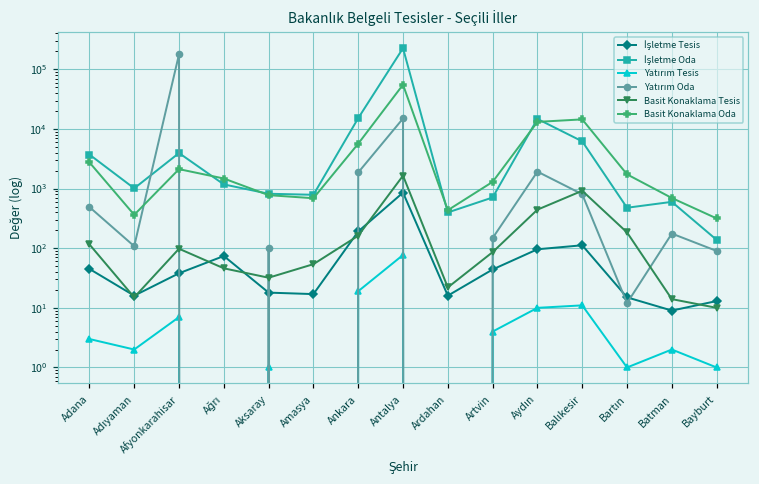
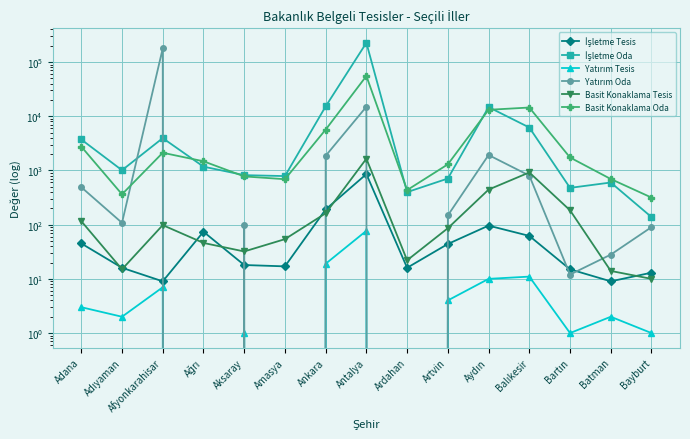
İşletme Tesis, Afyonkarahisar: 40 -> 9
İşletme Tesis, Balıkesir: 110 -> 60
Yatırım Oda, Batman: 180 -> 30
